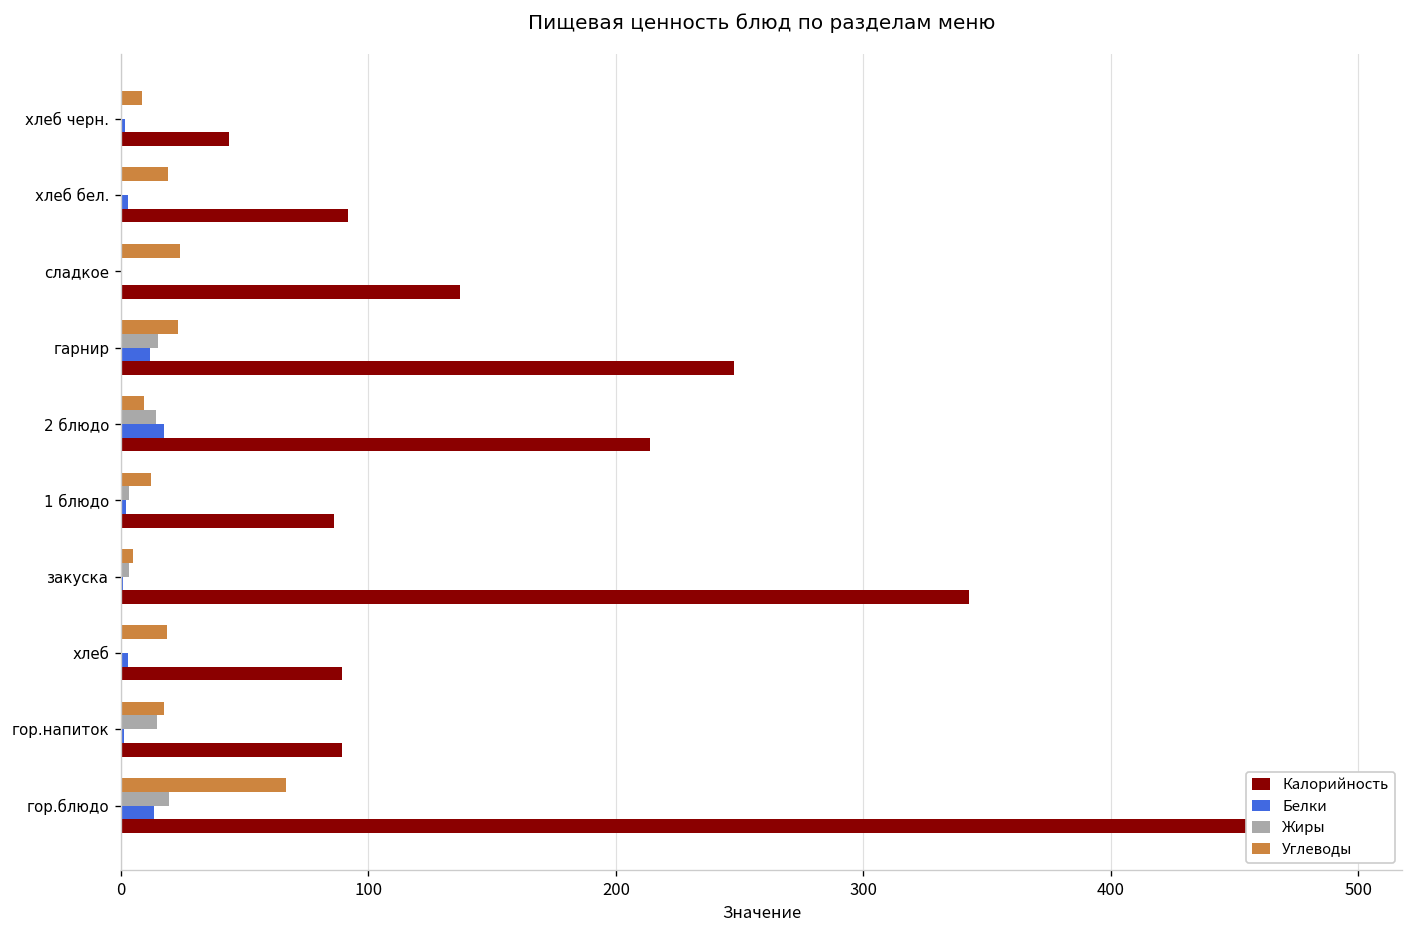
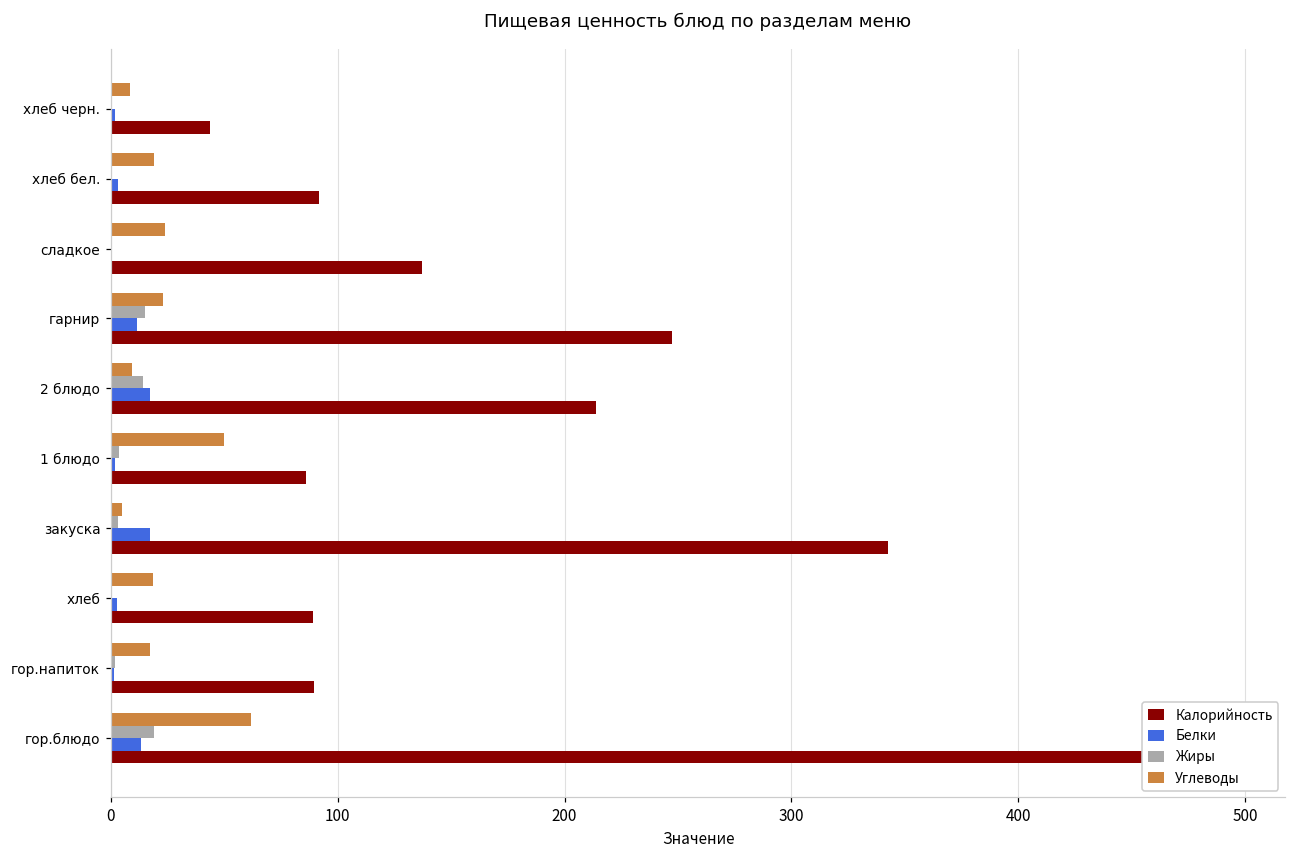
Углеводы, 1 блюдо: 12 -> 50
Белки, закуска: 1 -> 17
Жиры, гор.напиток: 15 -> 2
Углеводы, гор.блюдо: 67 -> 62
